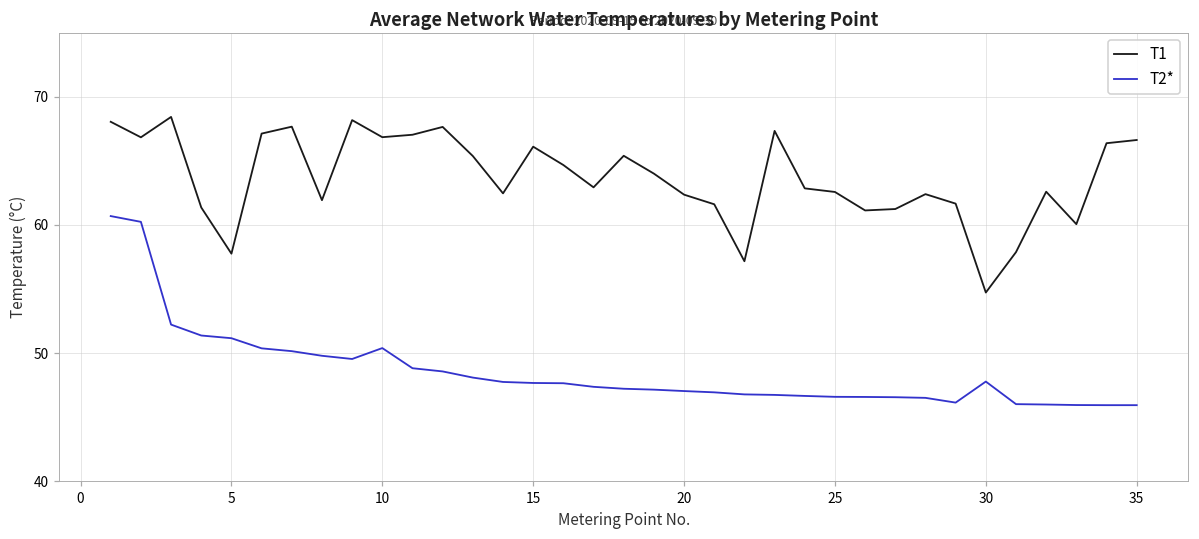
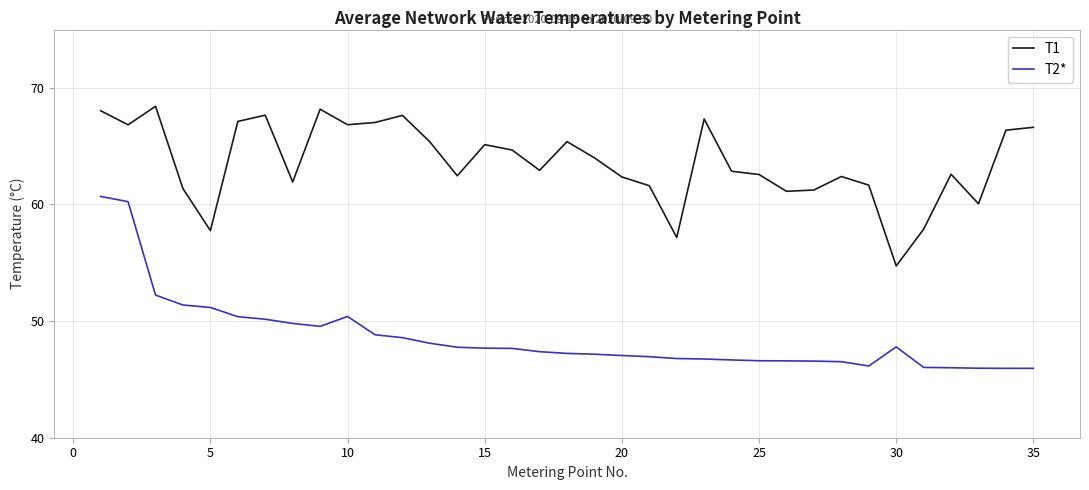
T1, 15: 66.1 -> 65.1
